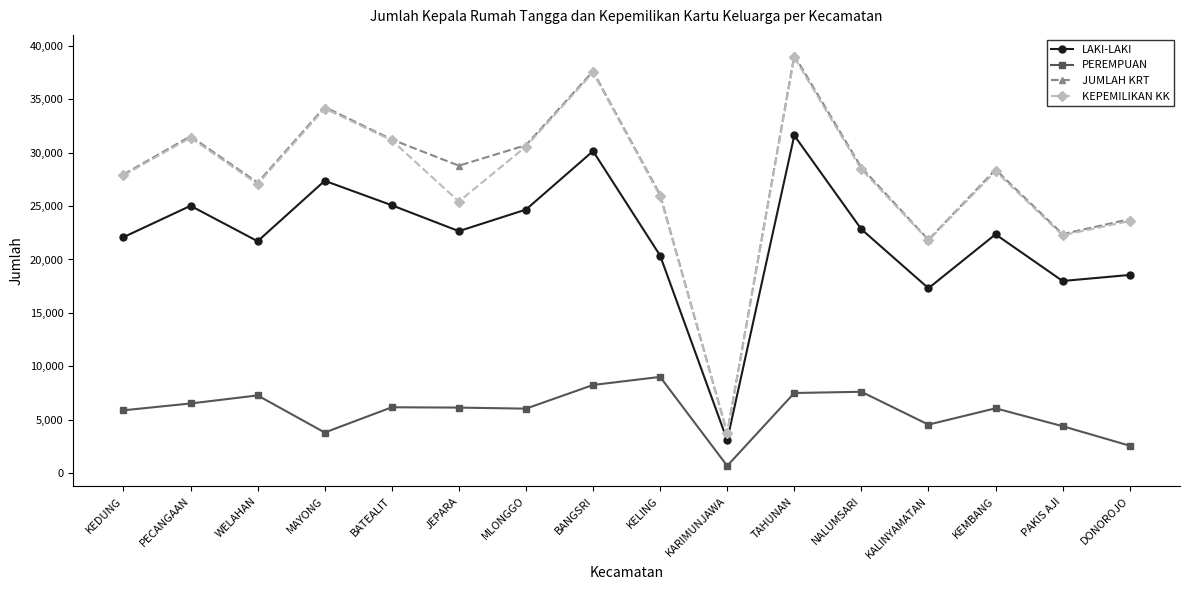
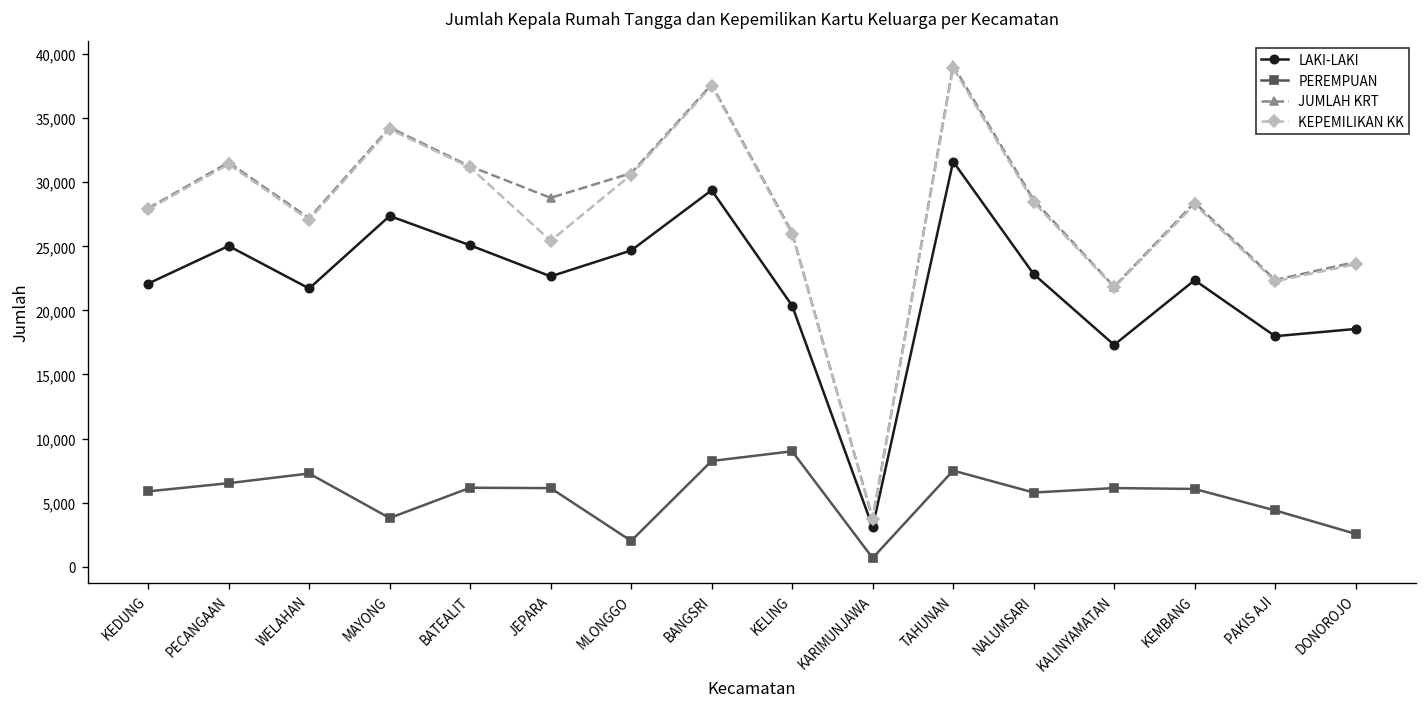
PEREMPUAN, MLONGGO: 6,000 -> 2,000
LAKI-LAKI, BANGSRI: 30,200 -> 29,400
PEREMPUAN, NALUMSARI: 7,600 -> 5,800
PEREMPUAN, KALINYAMATAN: 4,500 -> 6,100
